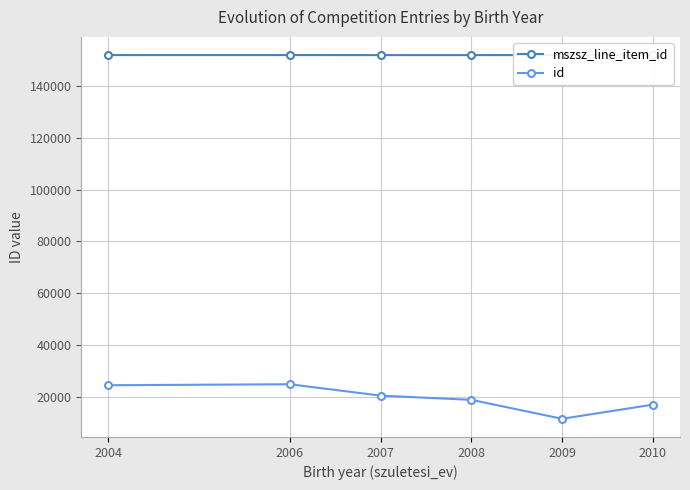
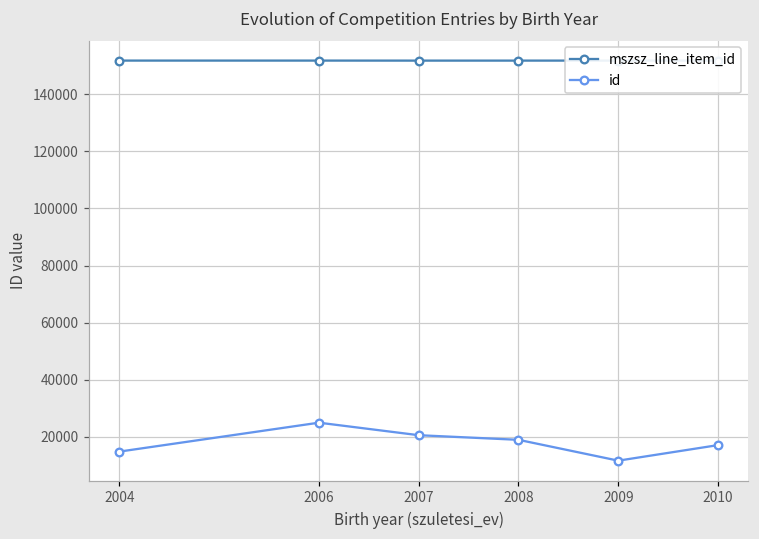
id, 2004: 24000 -> 15000
